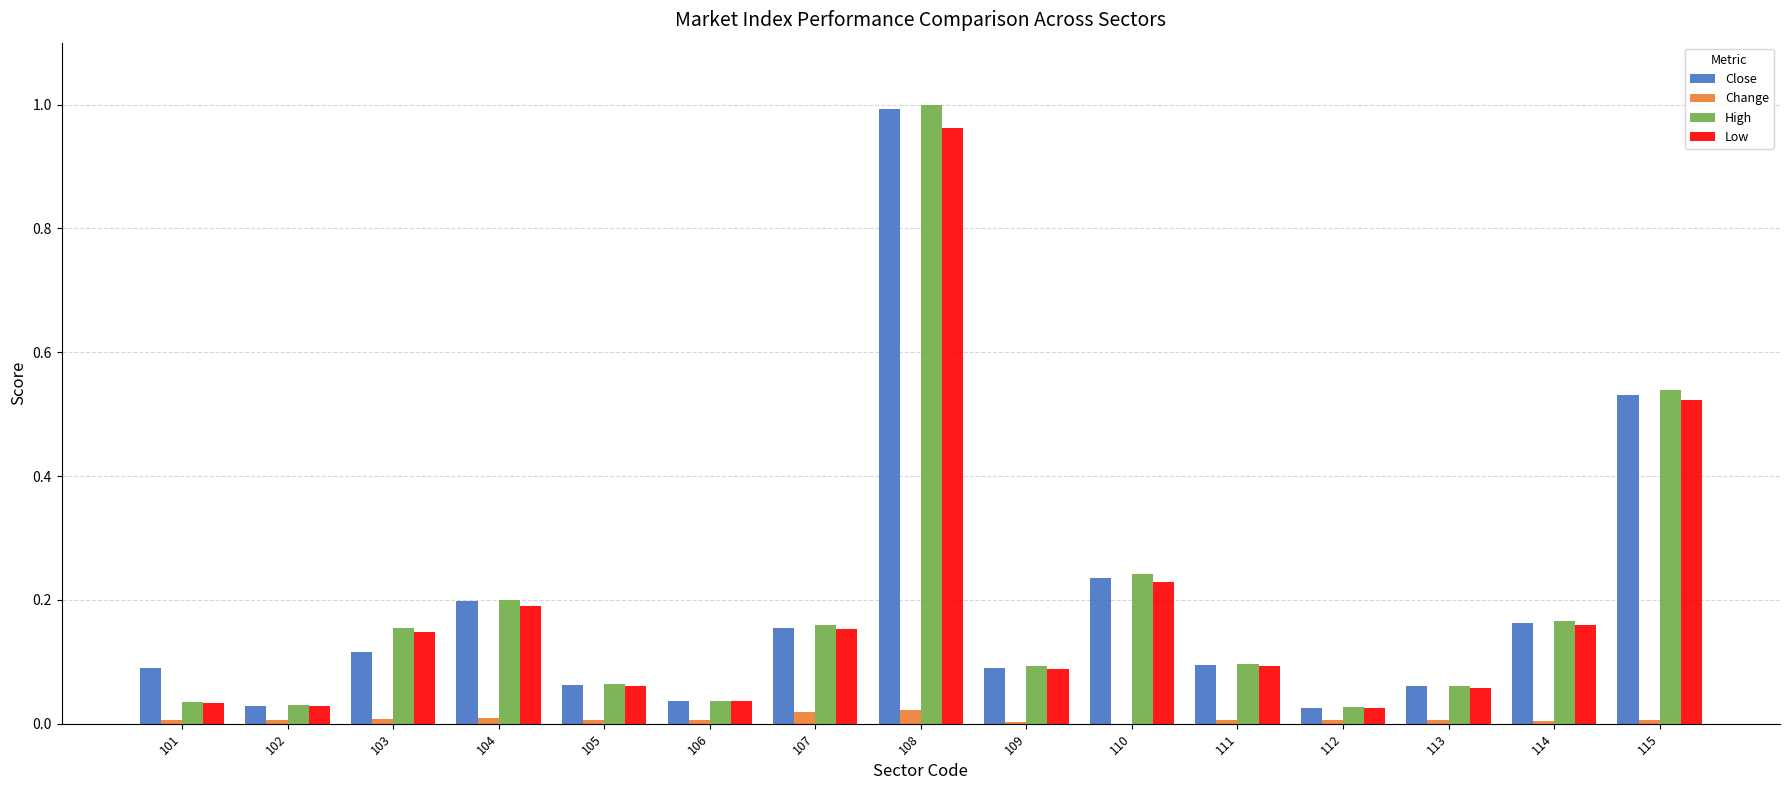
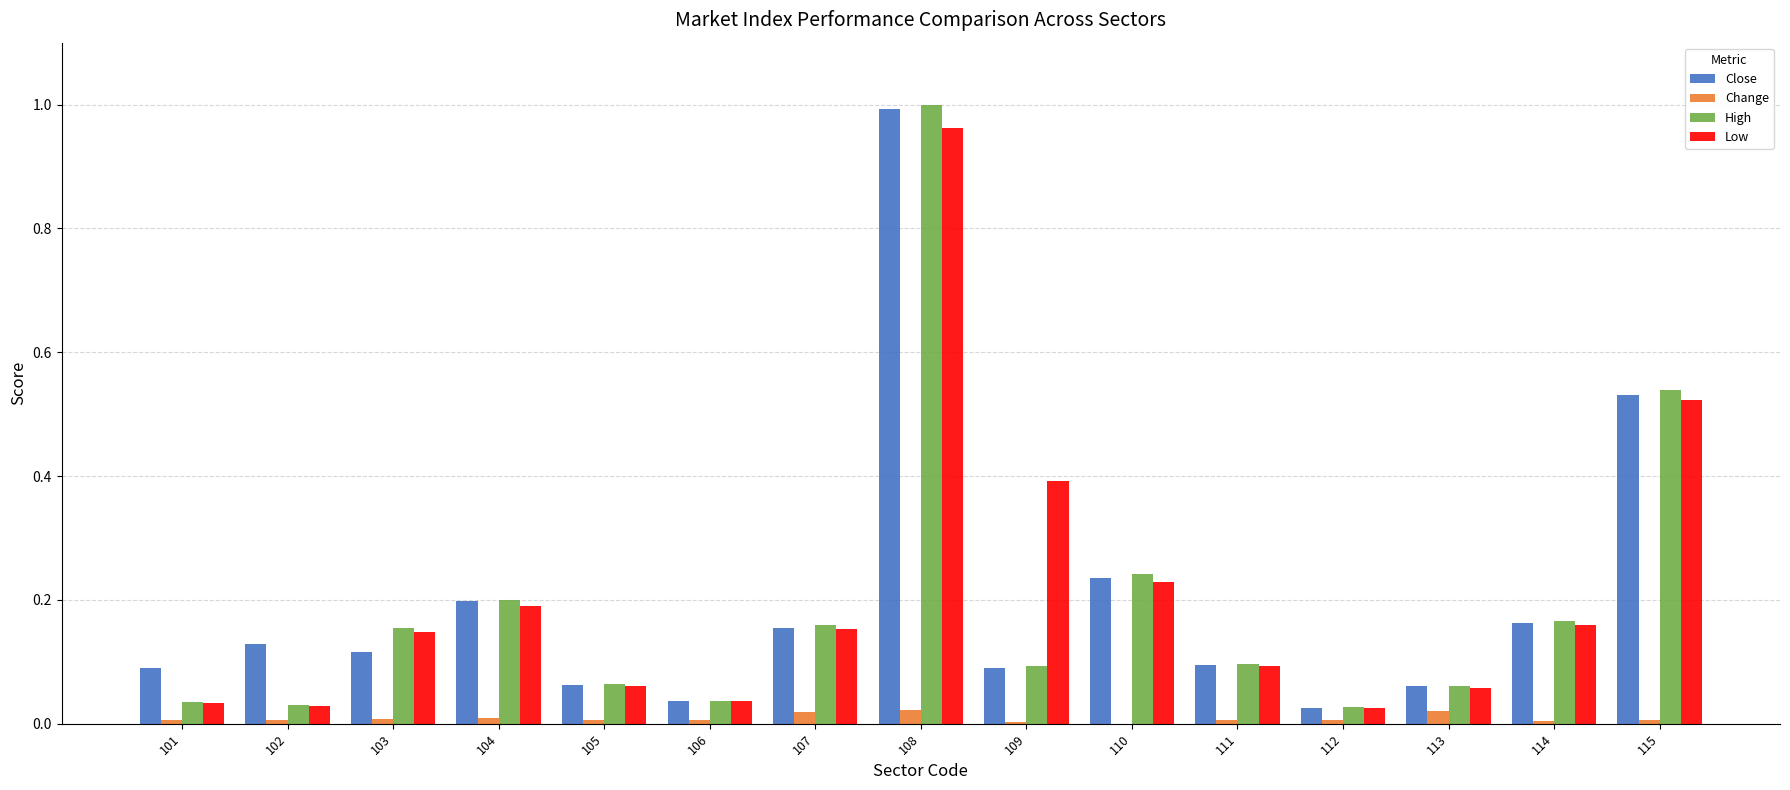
Close, 102: 0.03 -> 0.13
Low, 109: 0.09 -> 0.39
Change, 113: 0.01 -> 0.02
